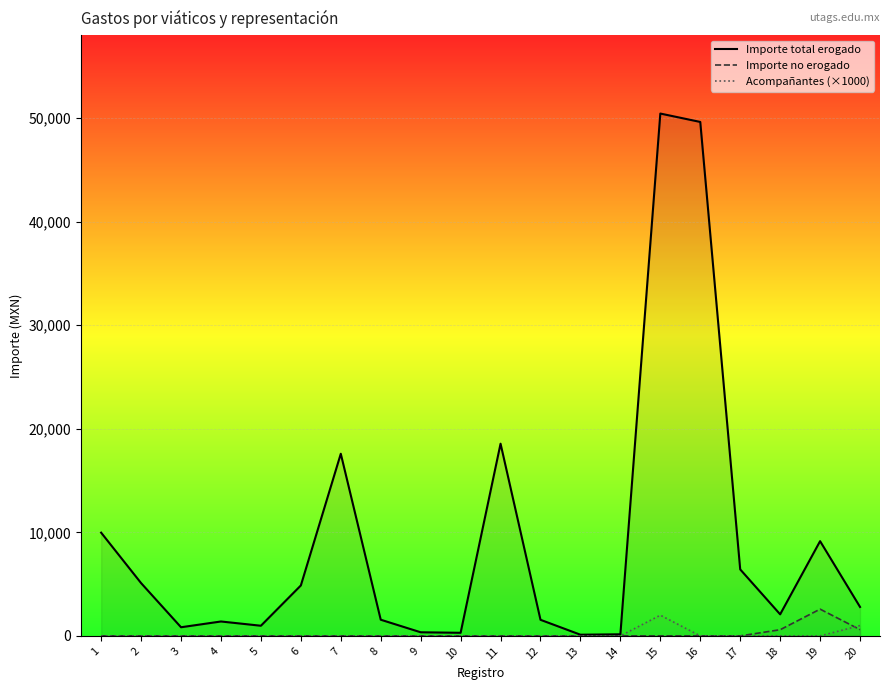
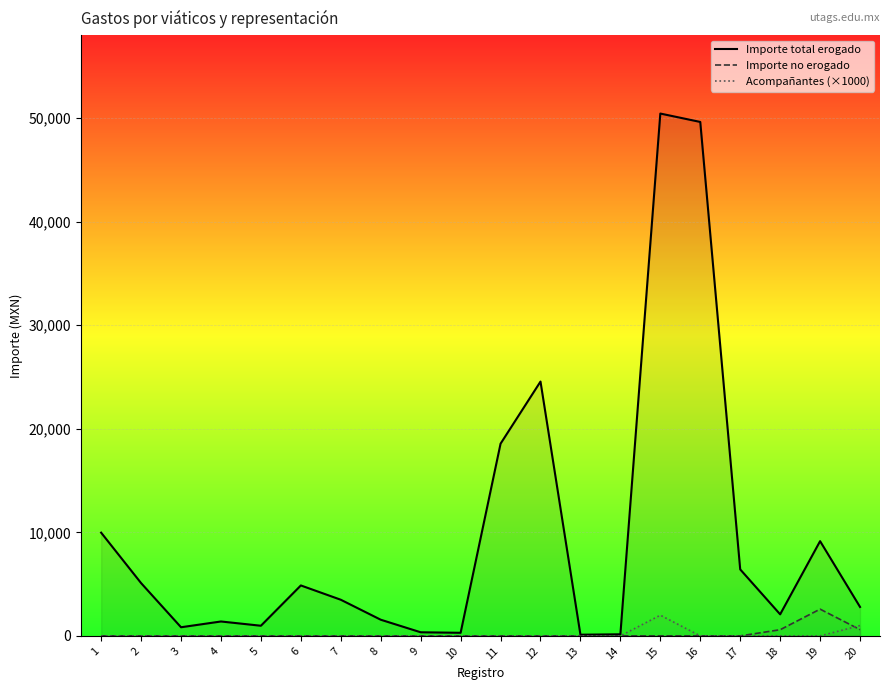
Importe total erogado, 7: 17,600 -> 3,500
Importe total erogado, 12: 1,600 -> 24,600
